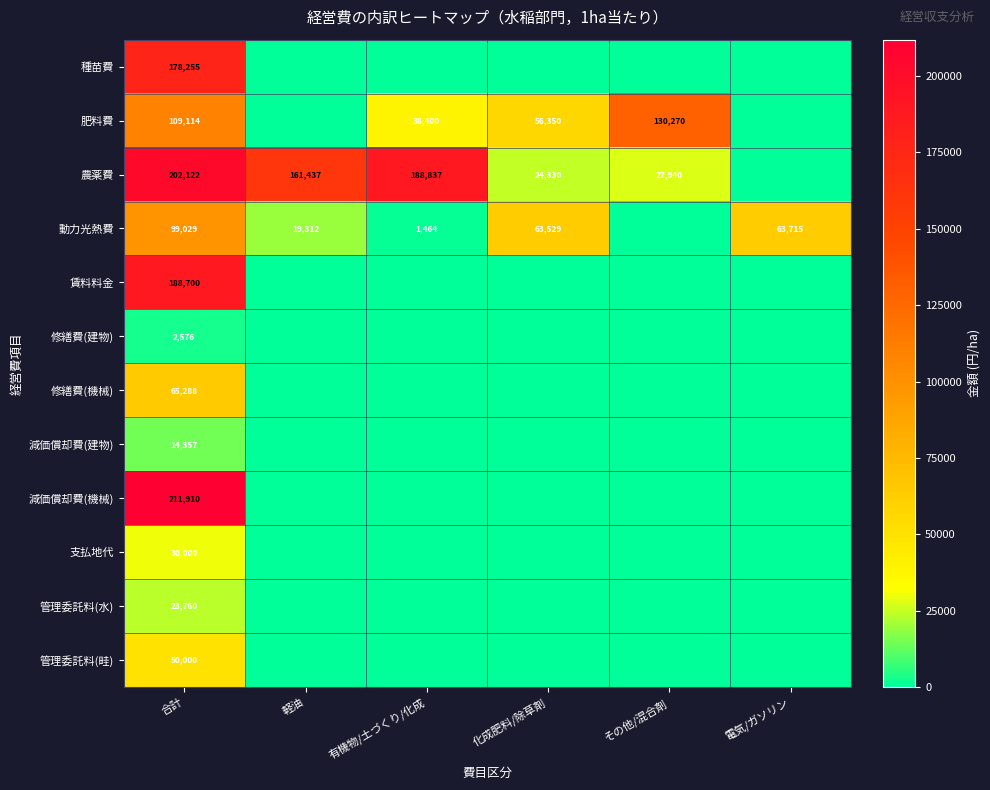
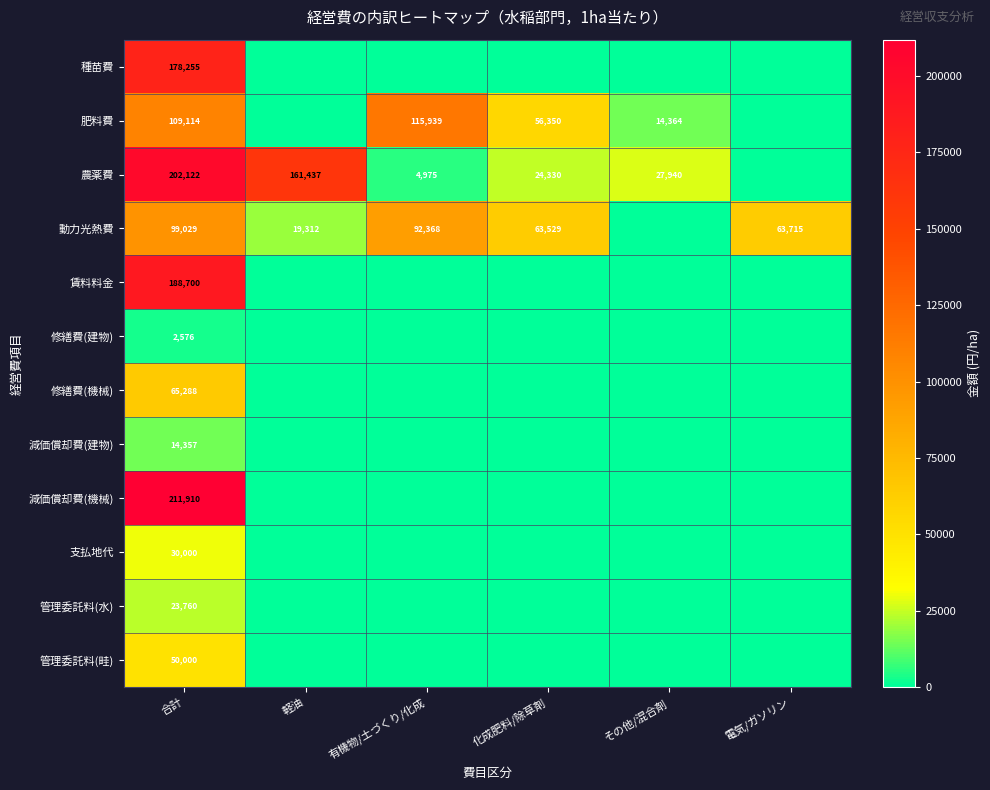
肥料費, 有機物/土づくり/化成: 38,400 -> 115,939
肥料費, その他/混合剤: 130,270 -> 14,364
農薬費, 有機物/土づくり/化成: 188,837 -> 4,975
動力光熱費, 有機物/土づくり/化成: 1,464 -> 92,368
